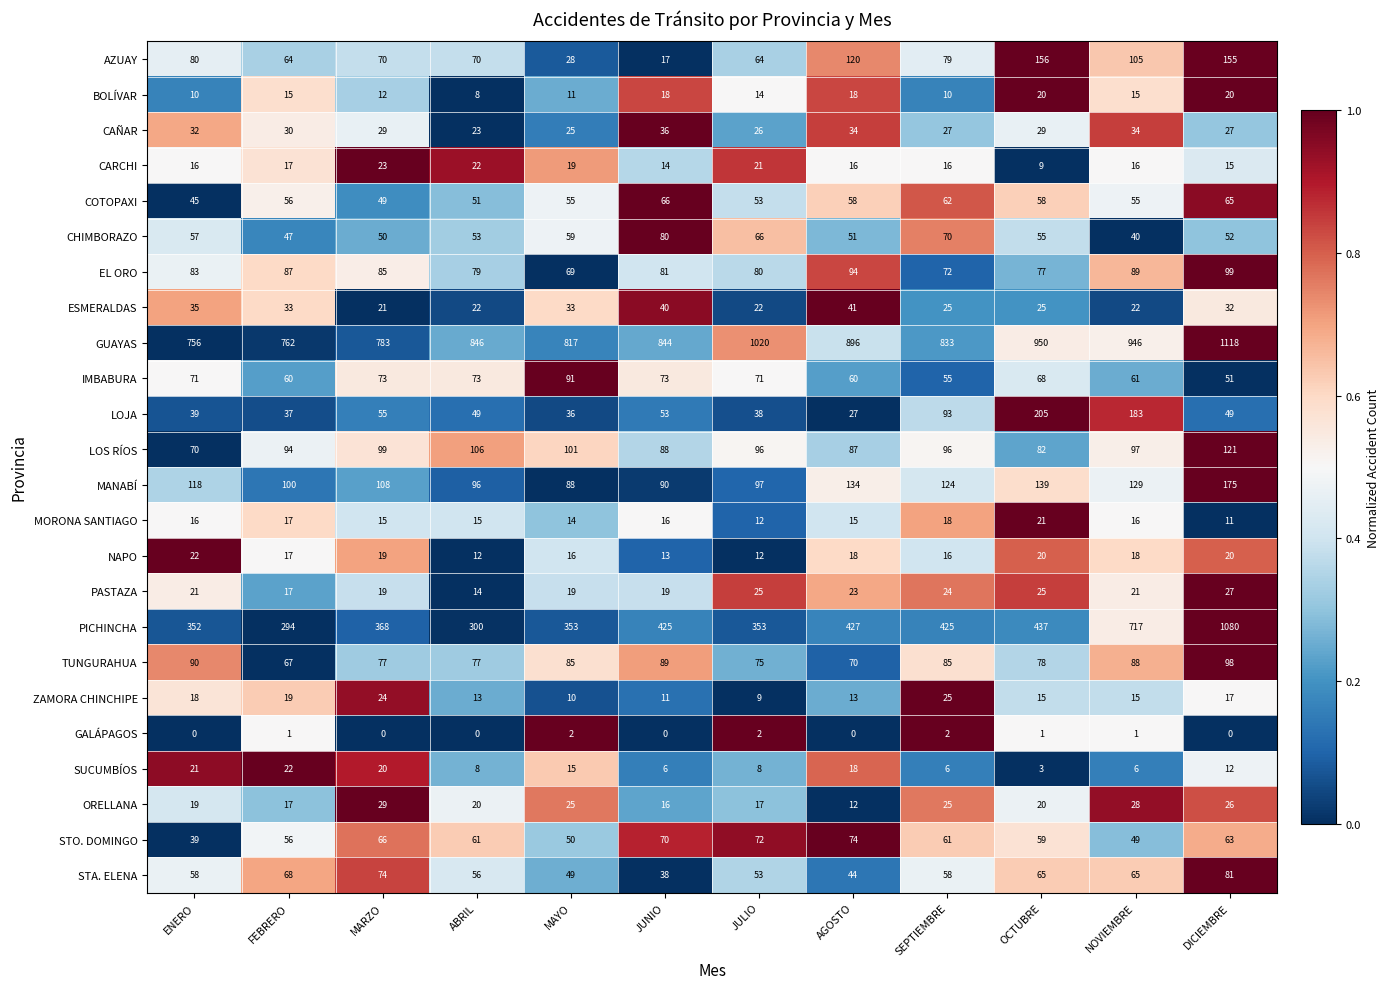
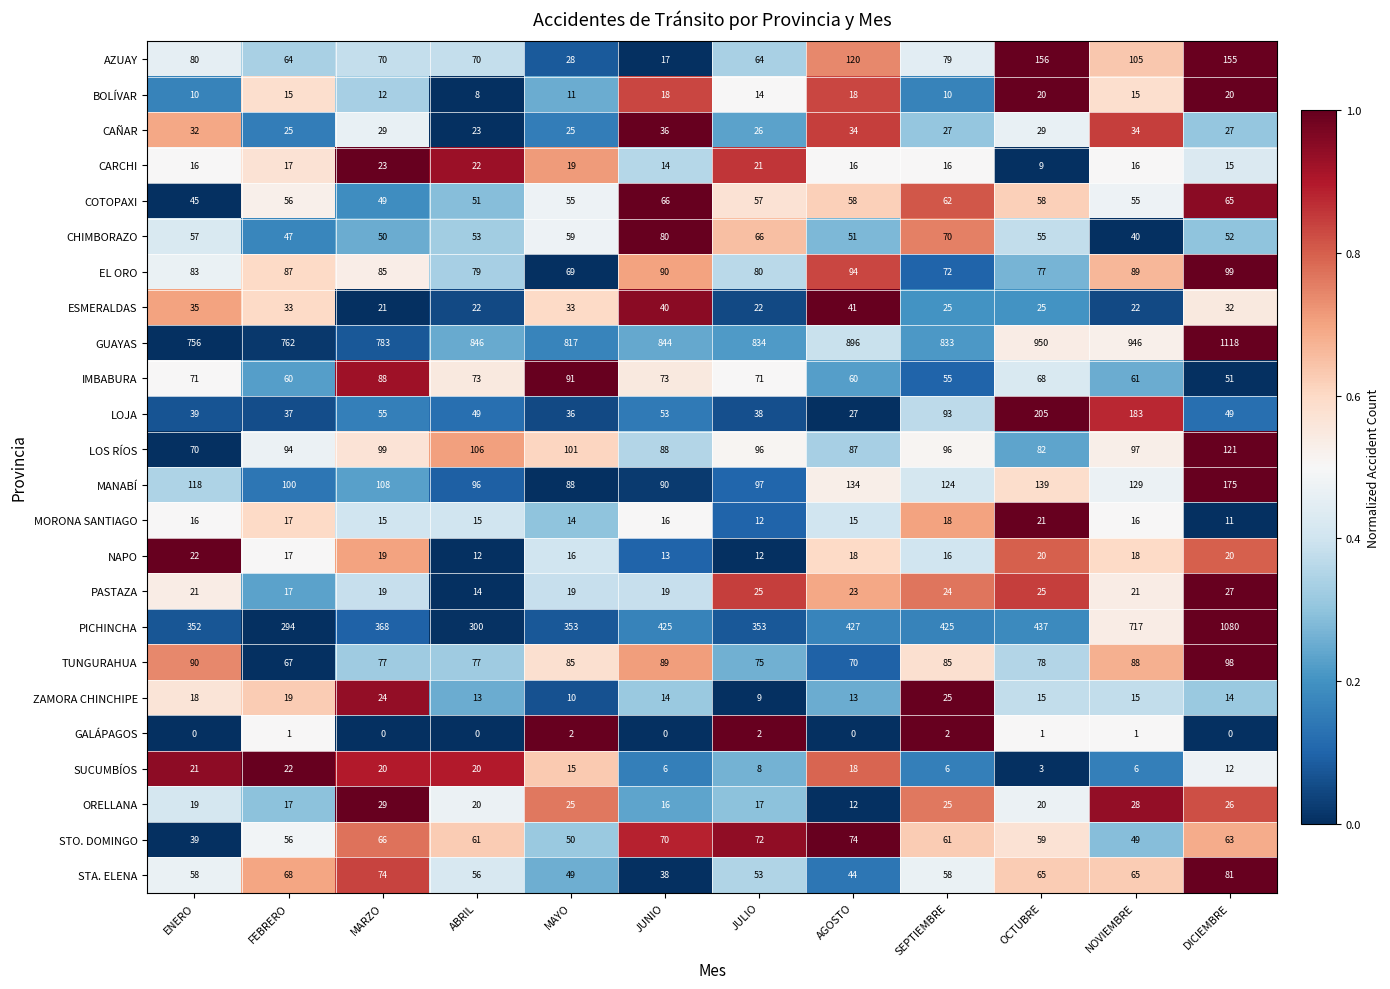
CAÑAR, FEBRERO: 30 -> 25
COTOPAXI, JULIO: 53 -> 57
EL ORO, JUNIO: 81 -> 90
GUAYAS, JULIO: 1020 -> 834
IMBABURA, MARZO: 73 -> 88
ZAMORA CHINCHIPE, JUNIO: 11 -> 14
ZAMORA CHINCHIPE, DICIEMBRE: 17 -> 14
SUCUMBÍOS, ABRIL: 8 -> 20
